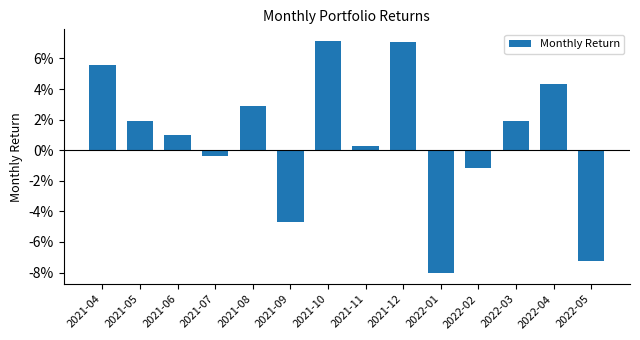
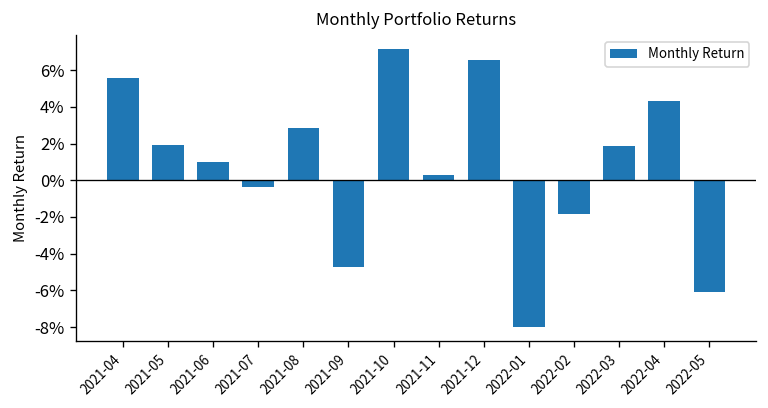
2021-12: 7.1% -> 6.6%
2022-02: -1.2% -> -1.8%
2022-05: -7.2% -> -6.1%
